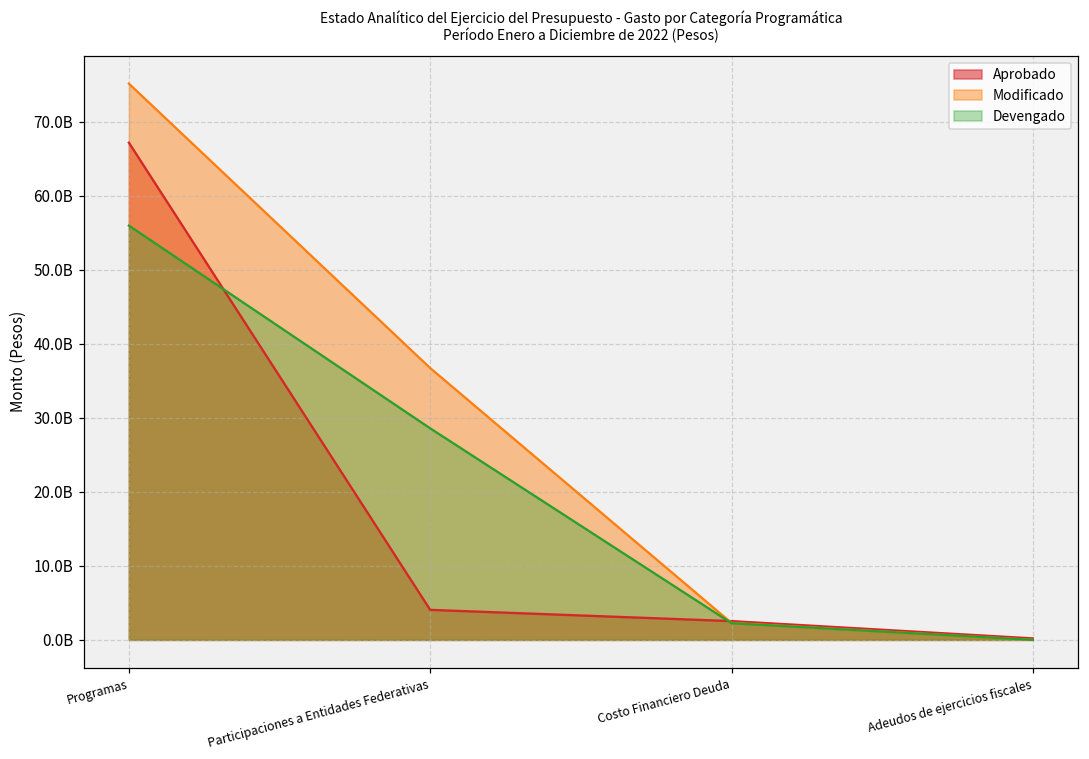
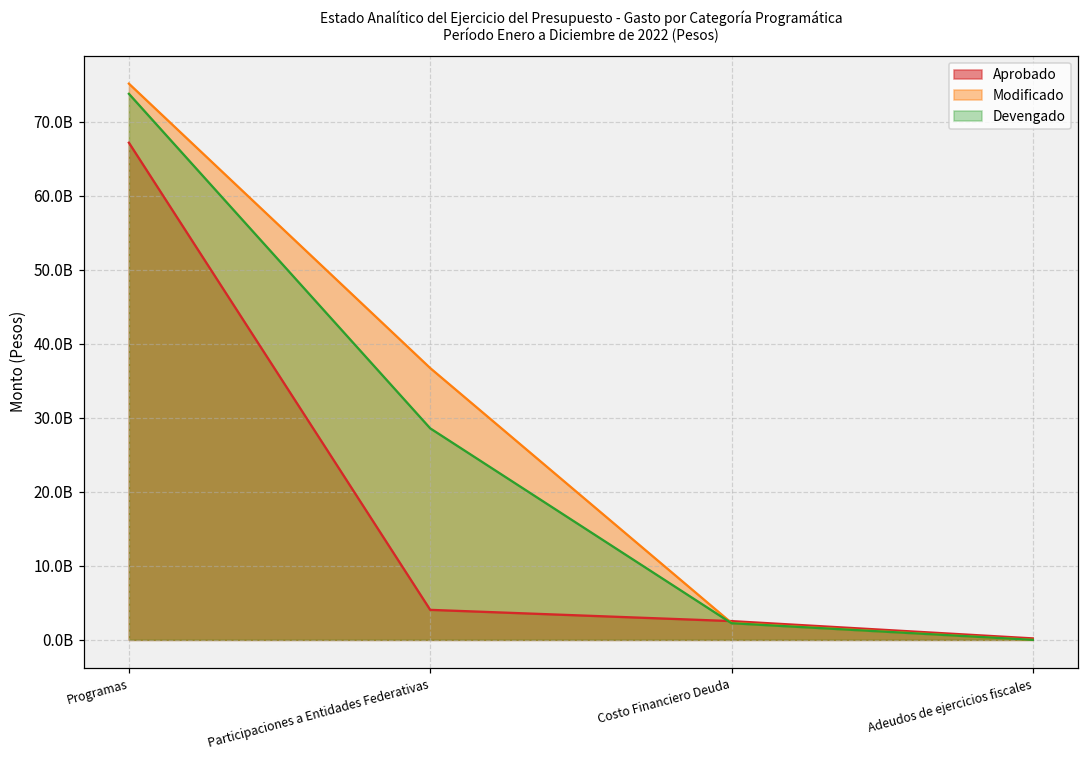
Devengado, Programas: 56000000000 -> 74000000000
